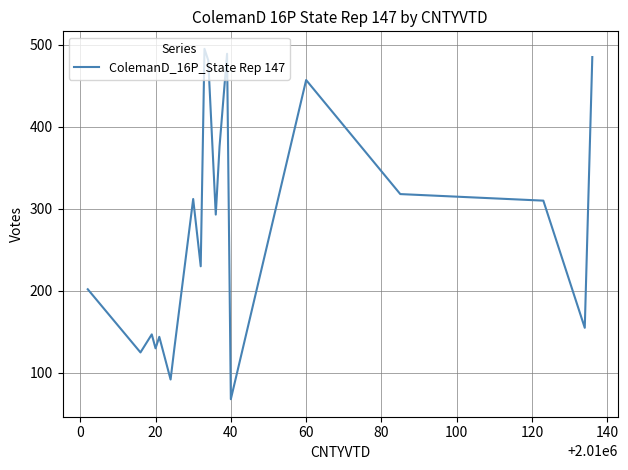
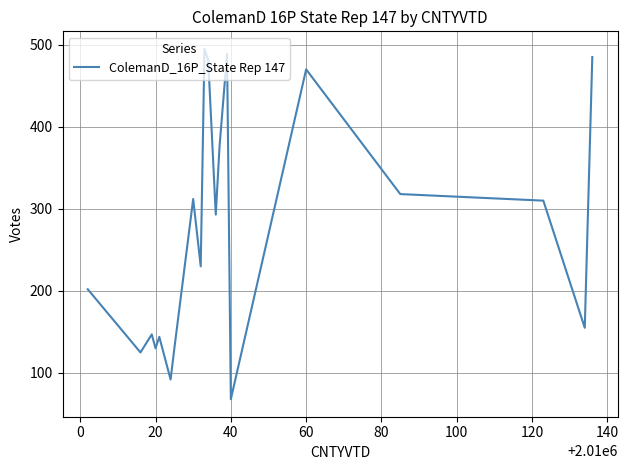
60: 460 -> 470
